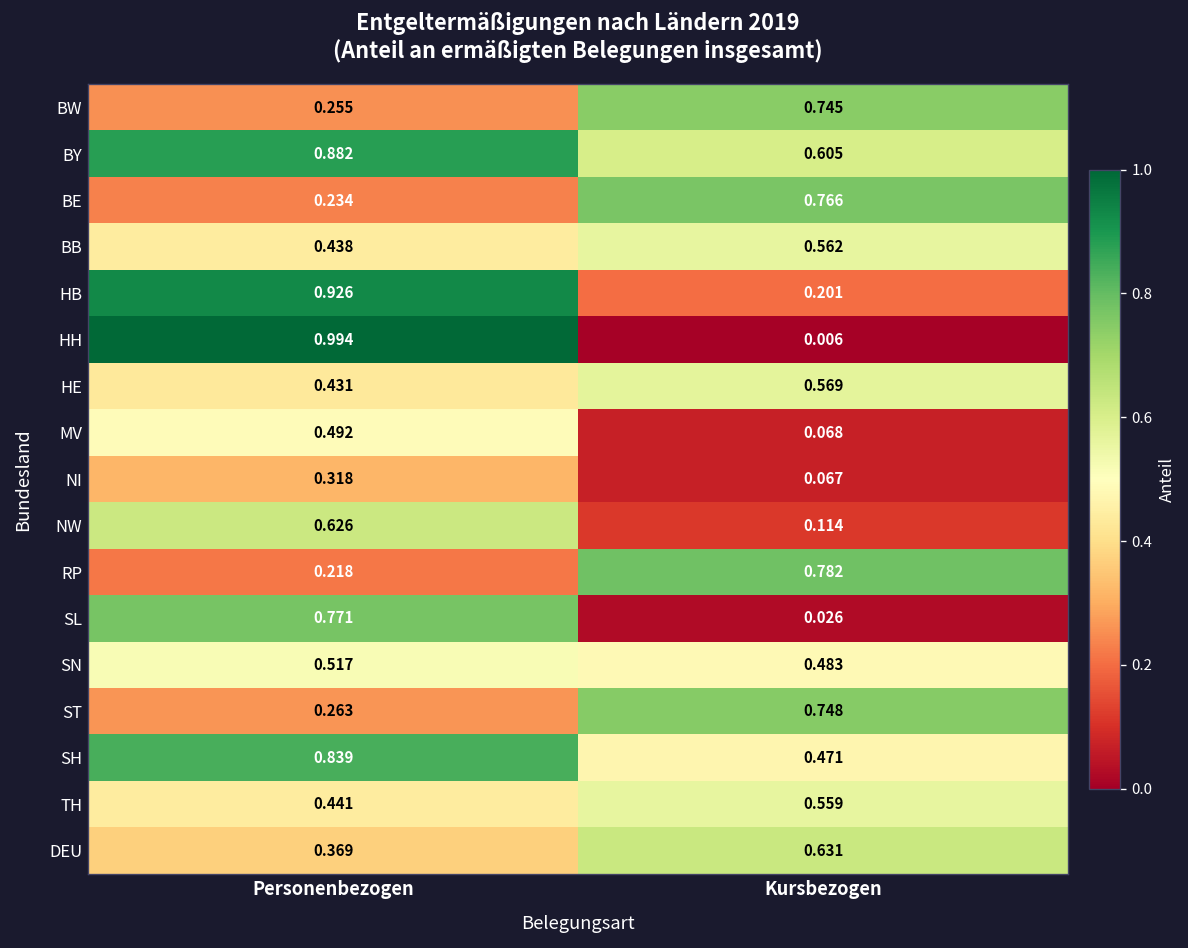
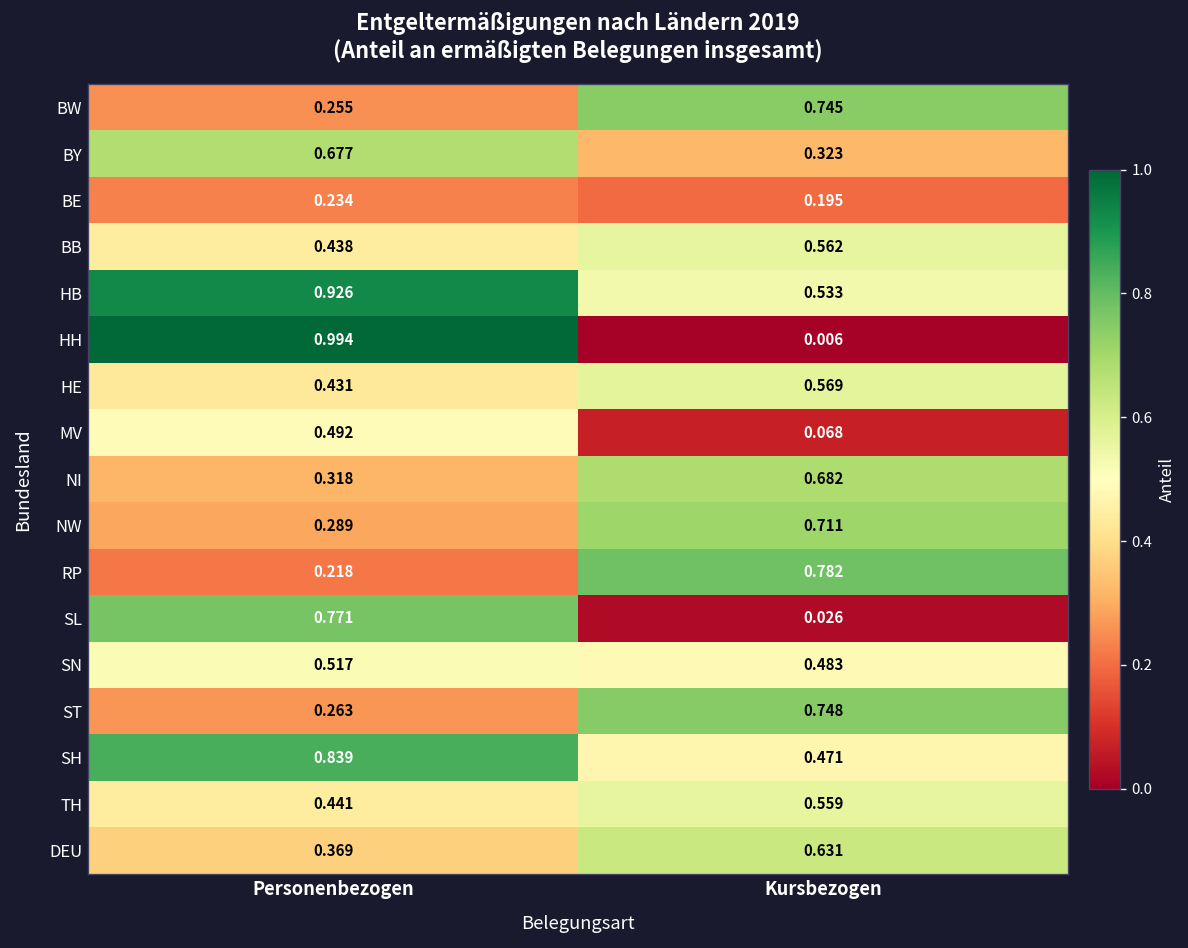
BY, Personenbezogen: 0.882 -> 0.677
BY, Kursbezogen: 0.605 -> 0.323
BE, Kursbezogen: 0.766 -> 0.195
HB, Kursbezogen: 0.201 -> 0.533
NI, Kursbezogen: 0.067 -> 0.682
NW, Personenbezogen: 0.626 -> 0.289
NW, Kursbezogen: 0.114 -> 0.711
